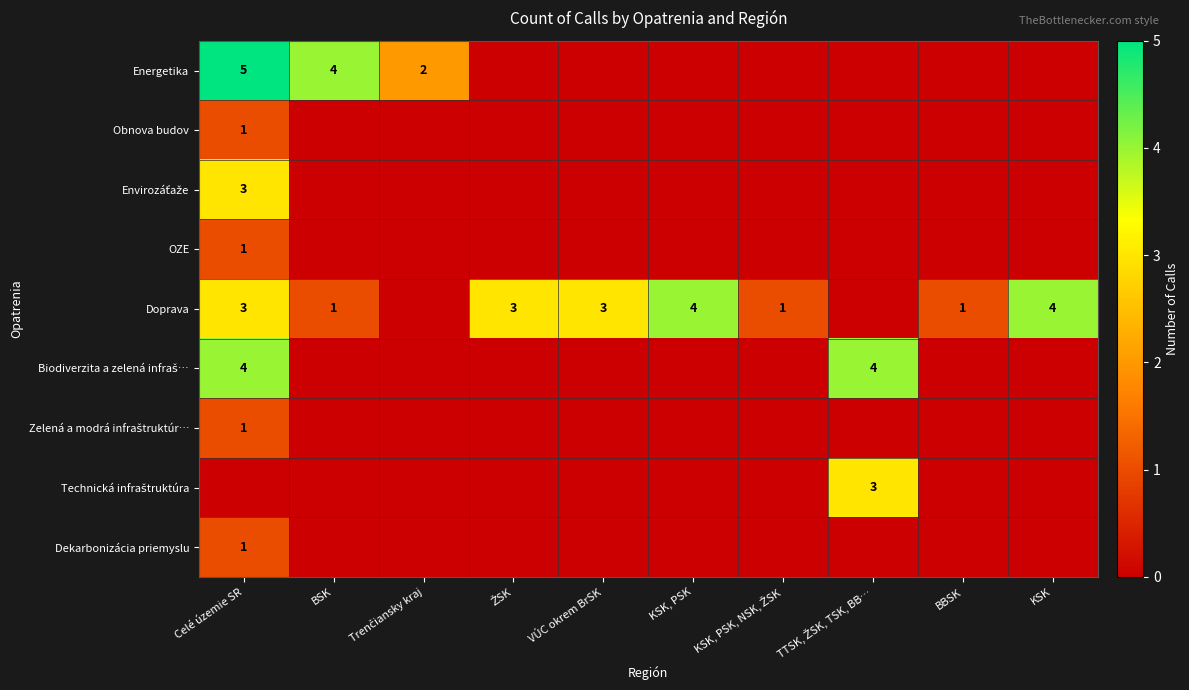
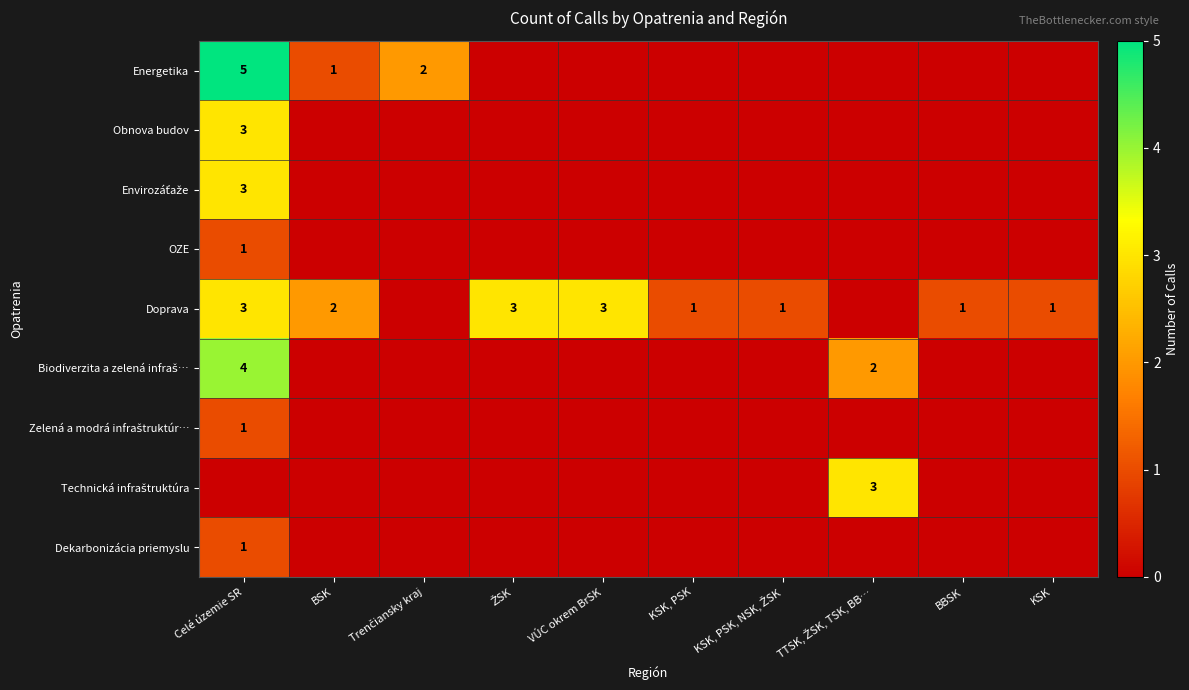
Energetika, BSK: 4 -> 1
Obnova budov, Celé územie SR: 1 -> 3
Doprava, BSK: 1 -> 2
Doprava, KSK, PSK: 4 -> 1
Doprava, KSK: 4 -> 1
Biodiverzita a zelená infraš…, TTSK, ŽSK, TSK, BB…: 4 -> 2
